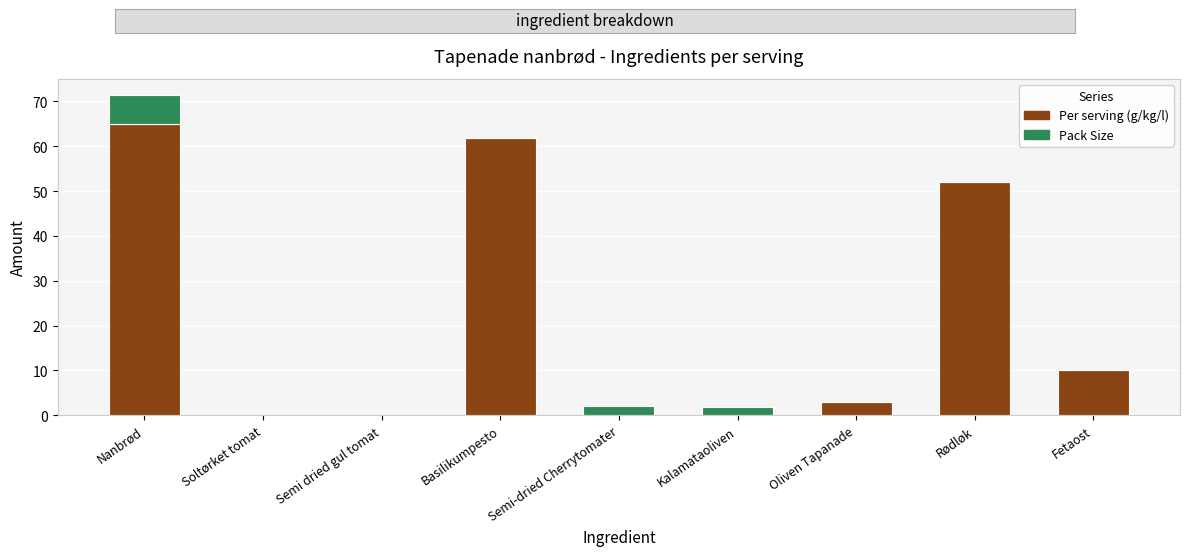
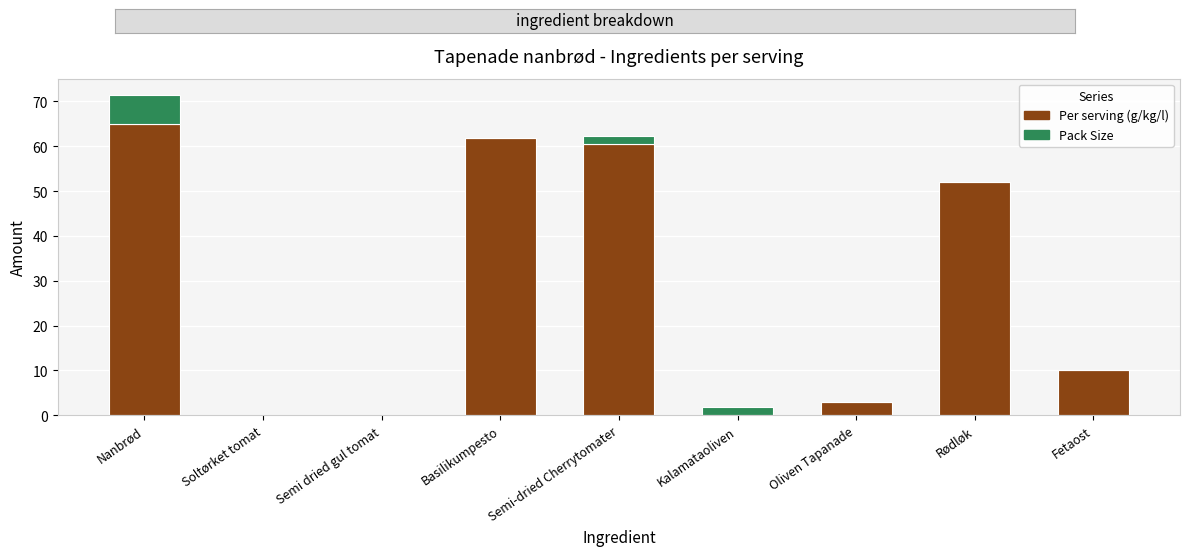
Per serving (g/kg/l), Semi-dried Cherrytomater: 0 -> 60
